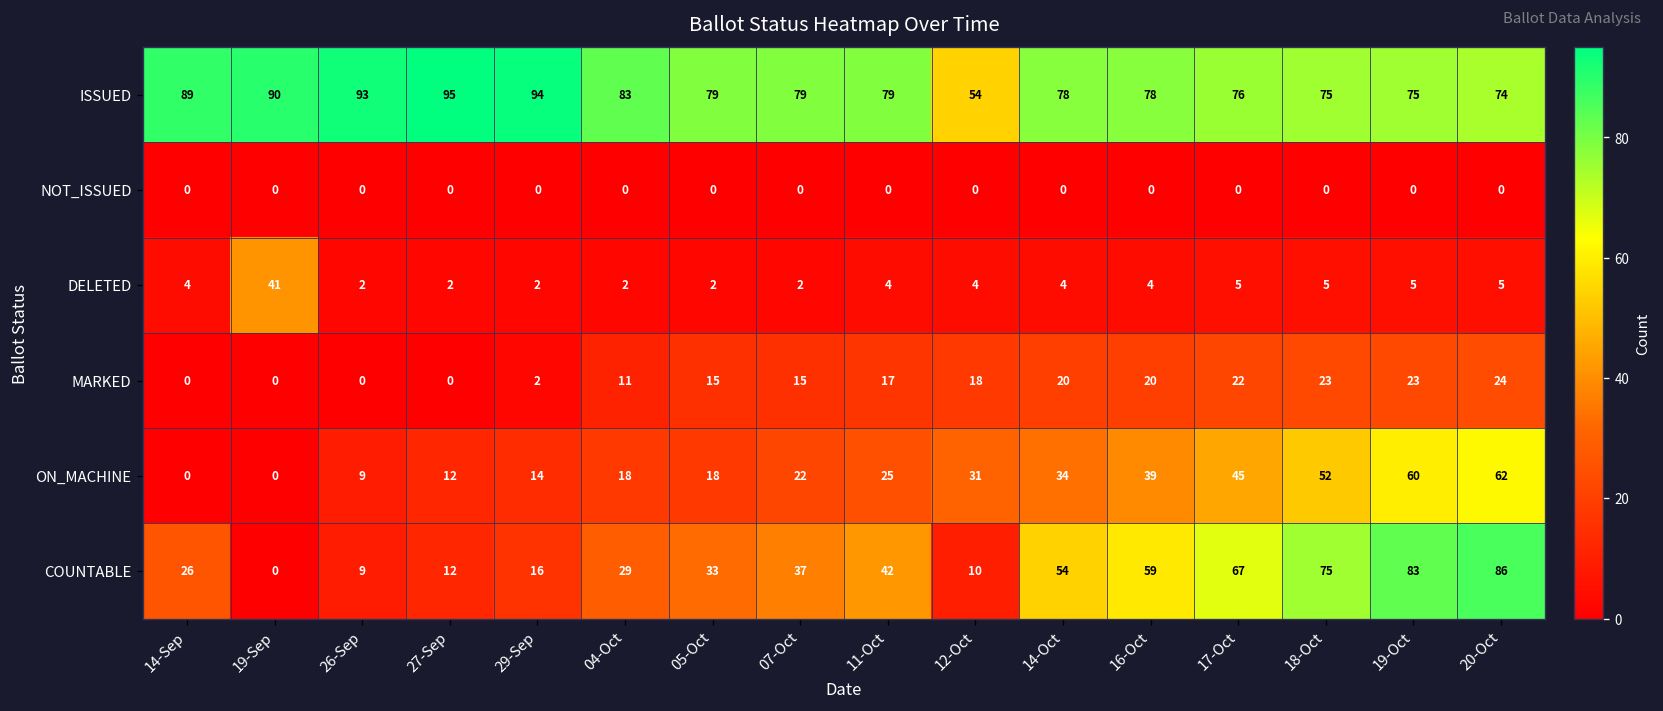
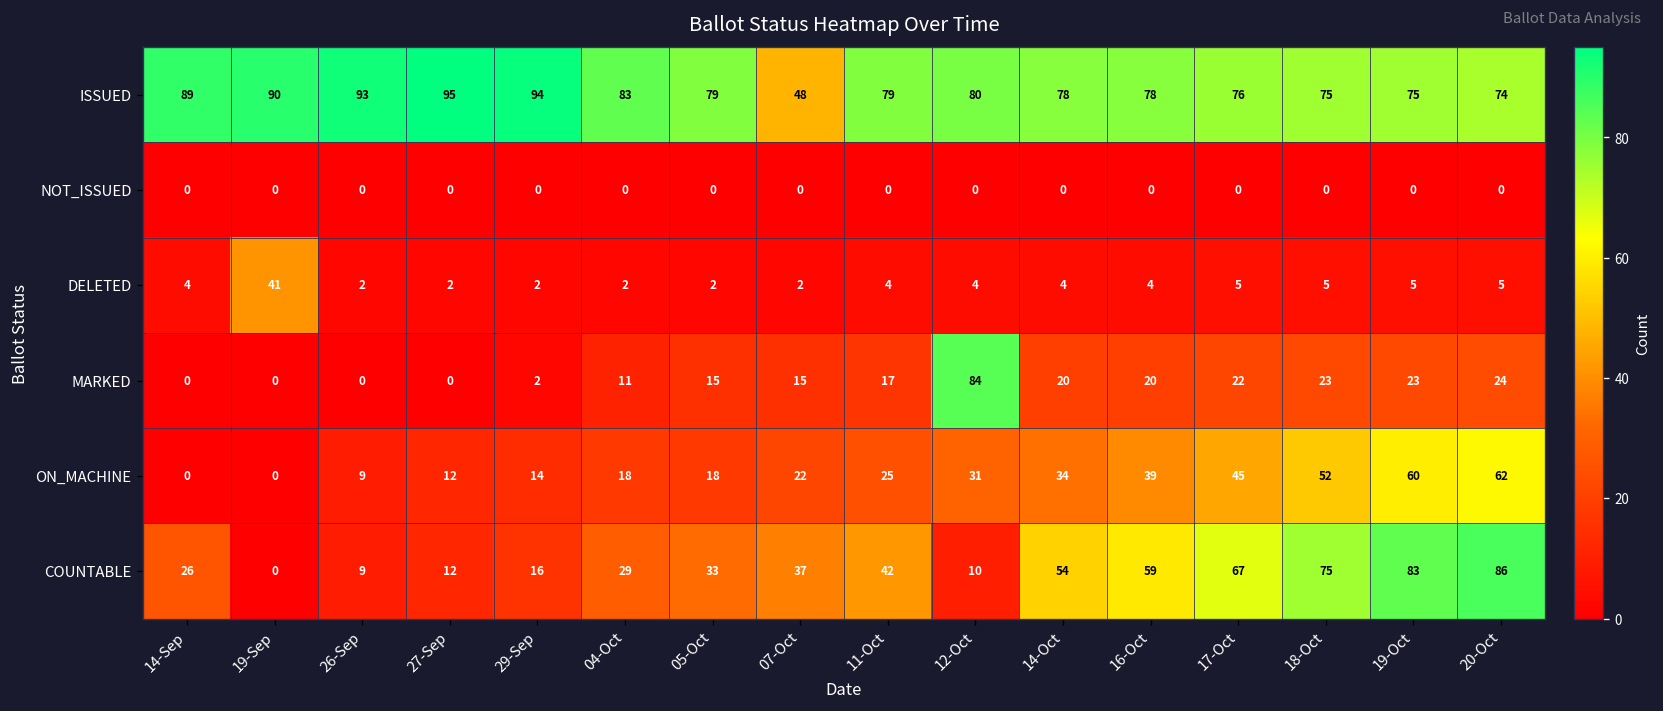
ISSUED, 07-Oct: 79 -> 48
ISSUED, 12-Oct: 54 -> 80
MARKED, 12-Oct: 18 -> 84
